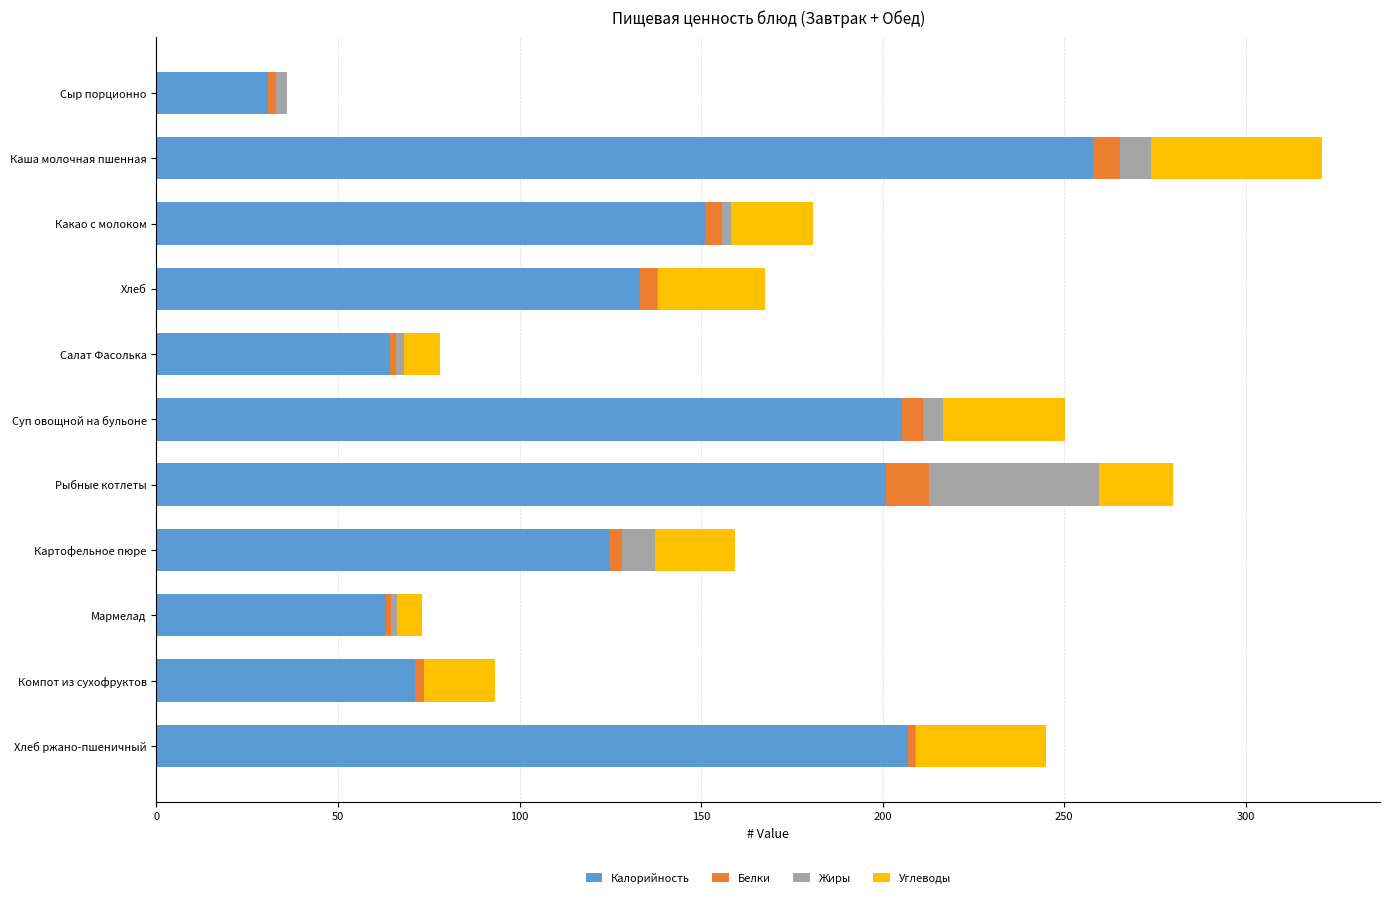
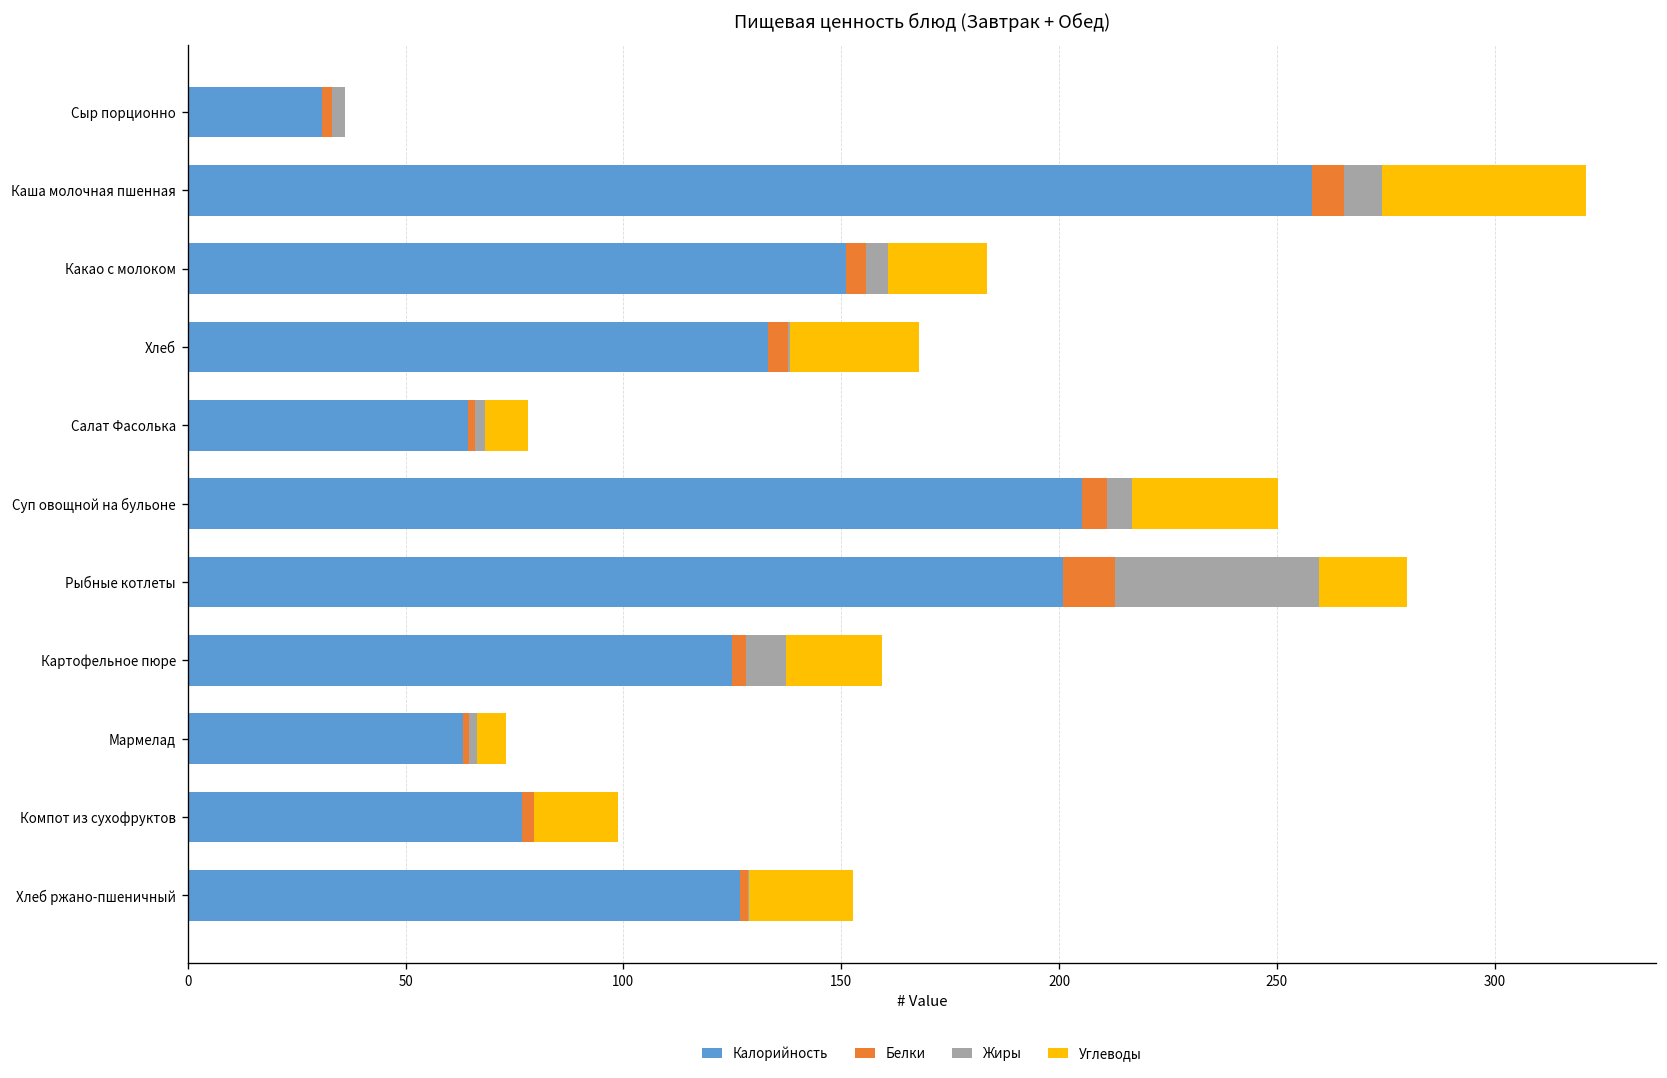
Жиры, Какао с молоком: 3 -> 5
Калорийность, Компот из сухофруктов: 71 -> 77
Калорийность, Хлеб ржано-пшеничный: 207 -> 127
Углеводы, Хлеб ржано-пшеничный: 36 -> 24
